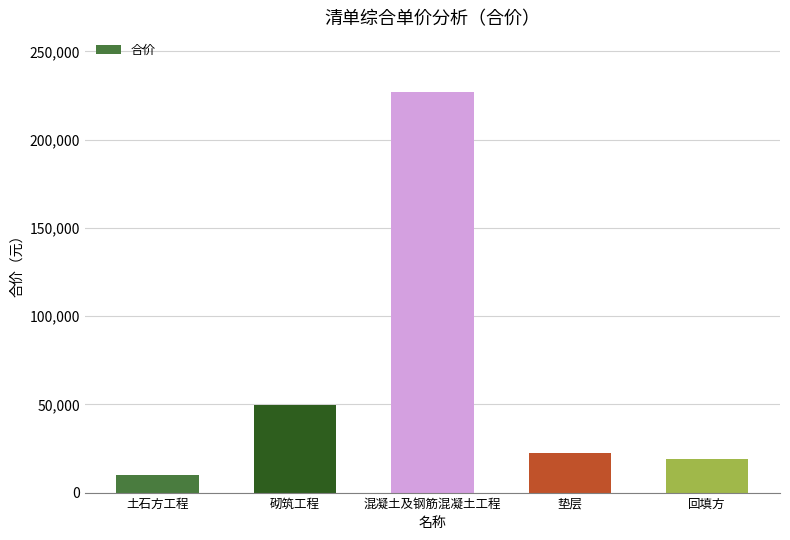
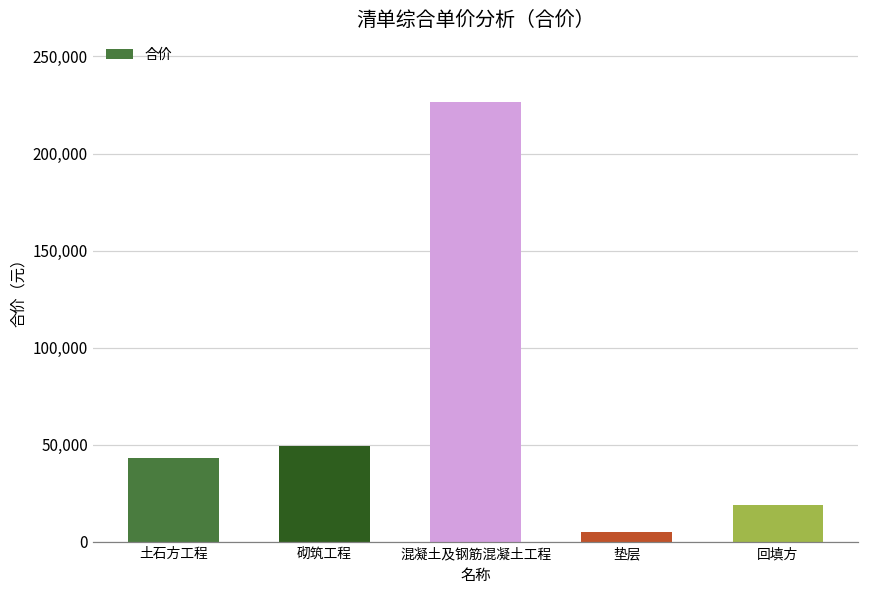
土石方工程: 10,000 -> 43,000
垫层: 23,000 -> 5,000
